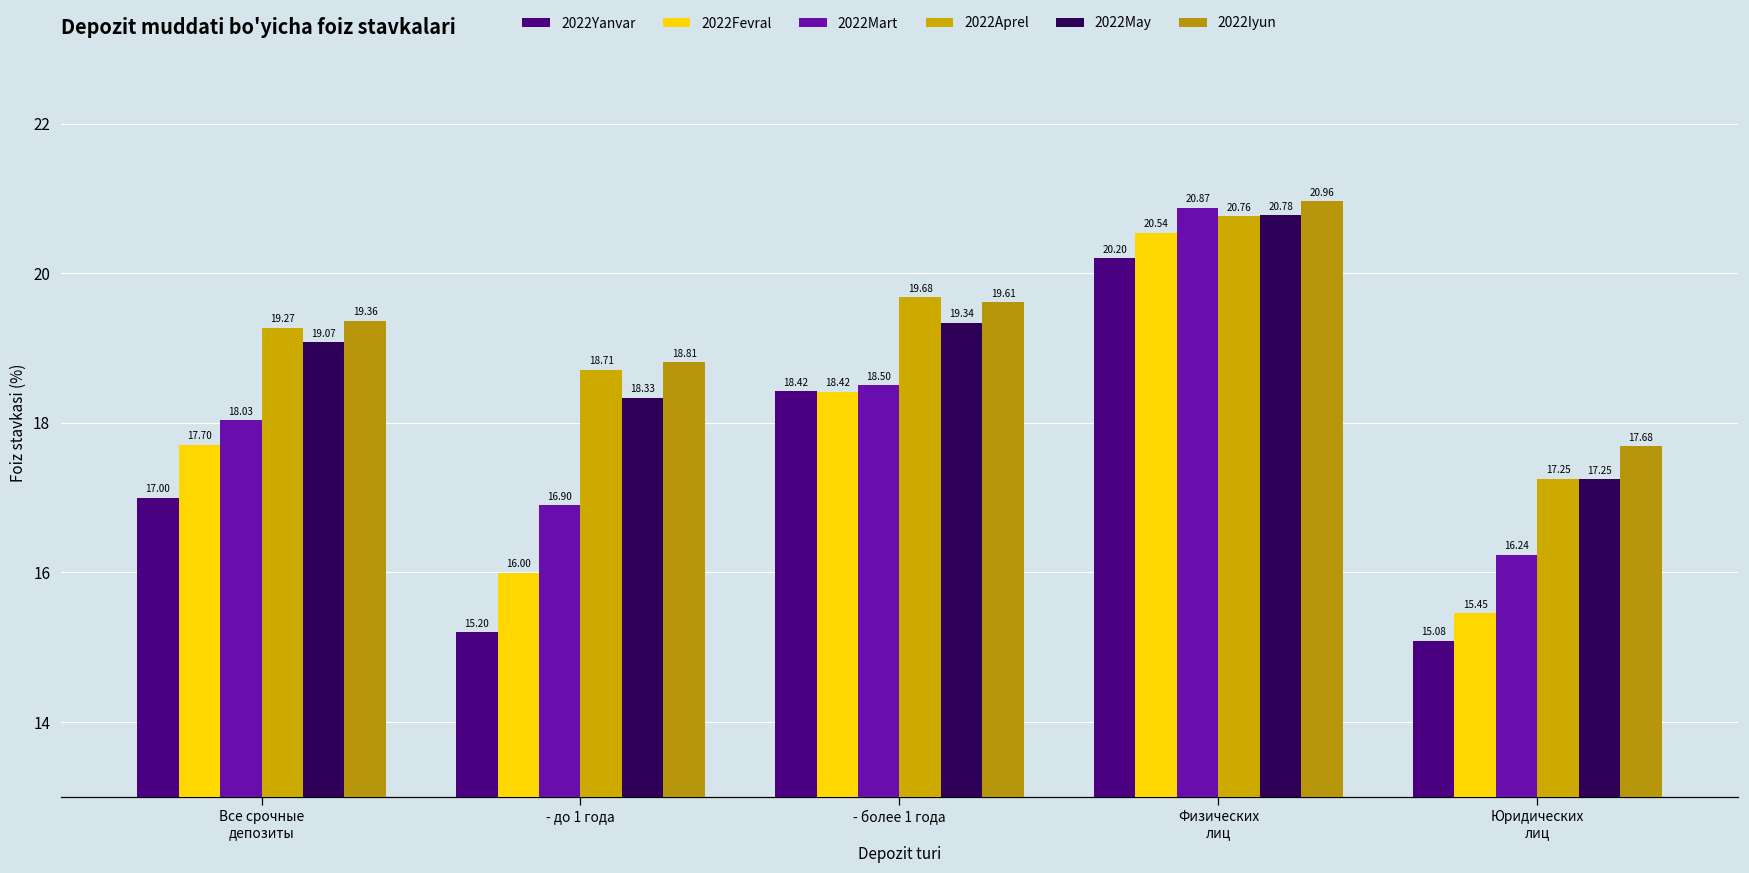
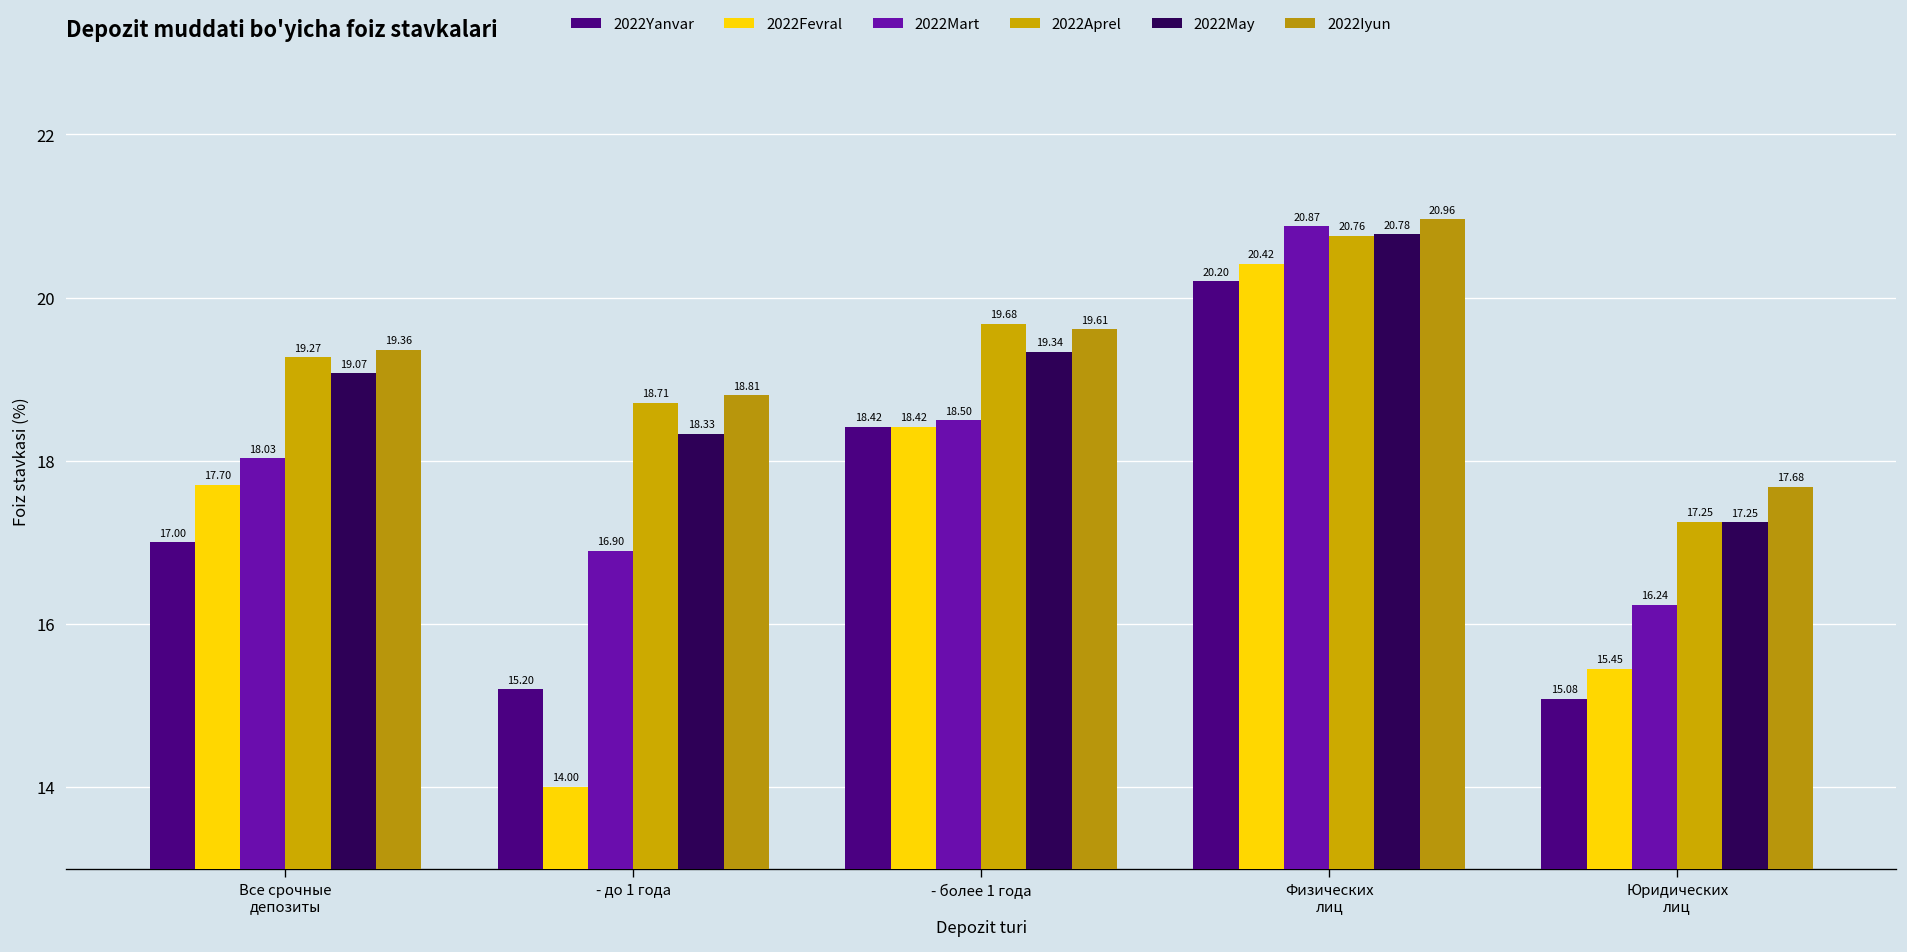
2022Fevral, - до 1 года: 16.00 -> 14.00
2022Fevral, Физических лиц: 20.54 -> 20.42
